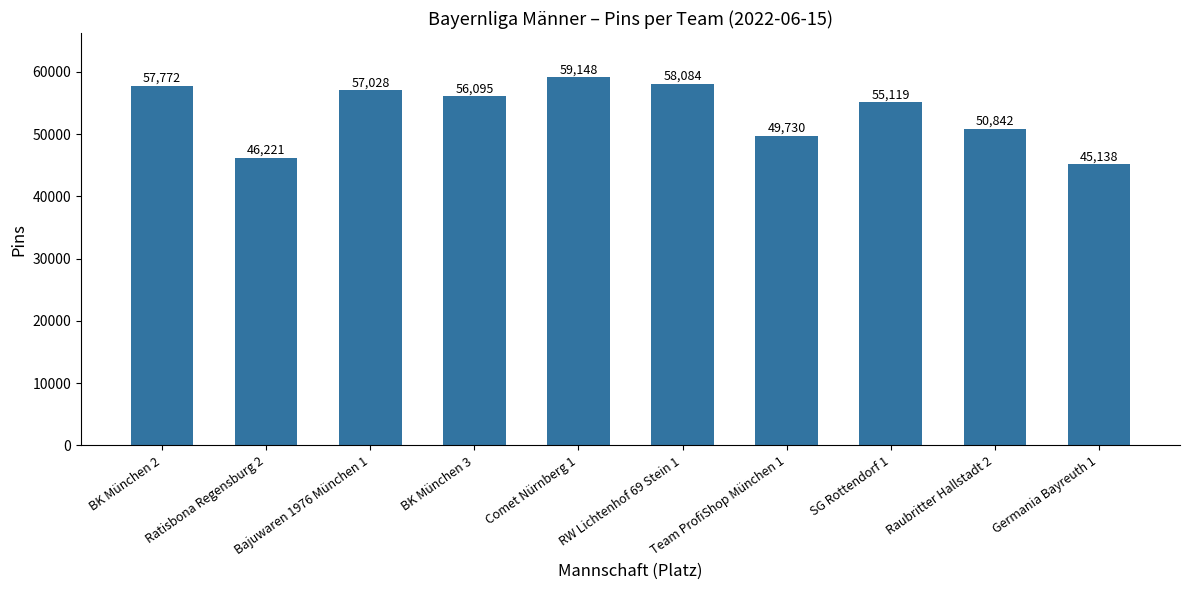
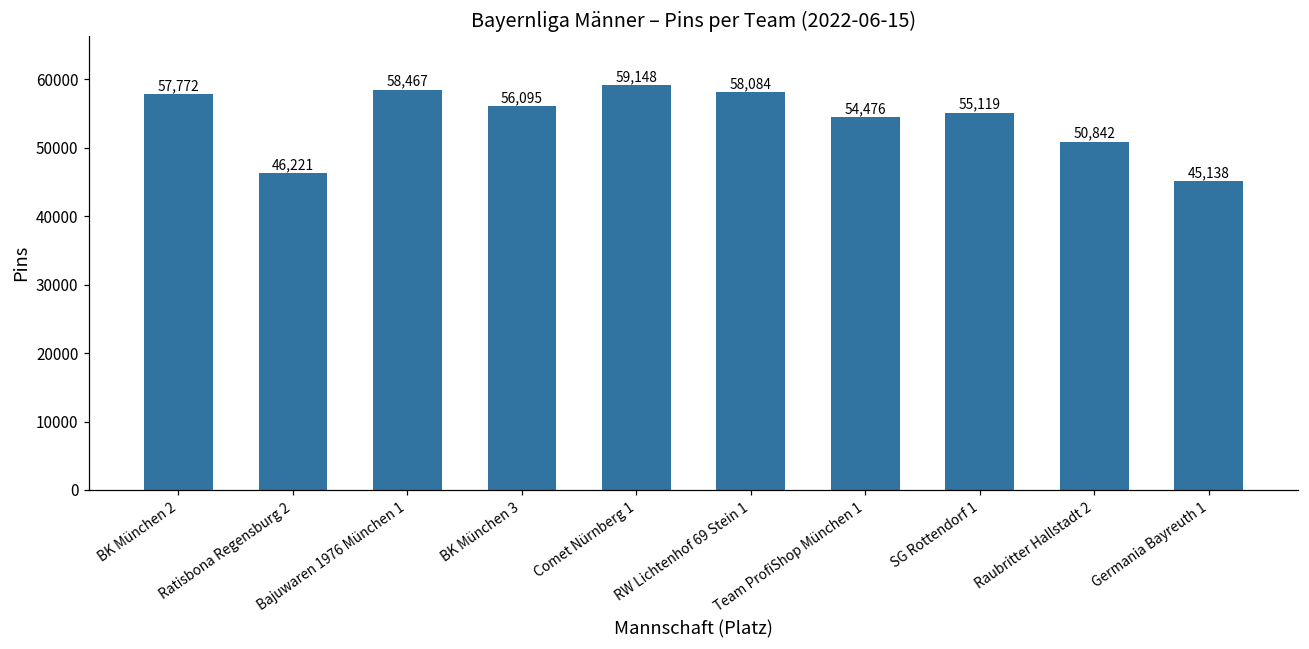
Bajuwaren 1976 München 1: 57,028 -> 58,467
Team ProfiShop München 1: 49,730 -> 54,476
